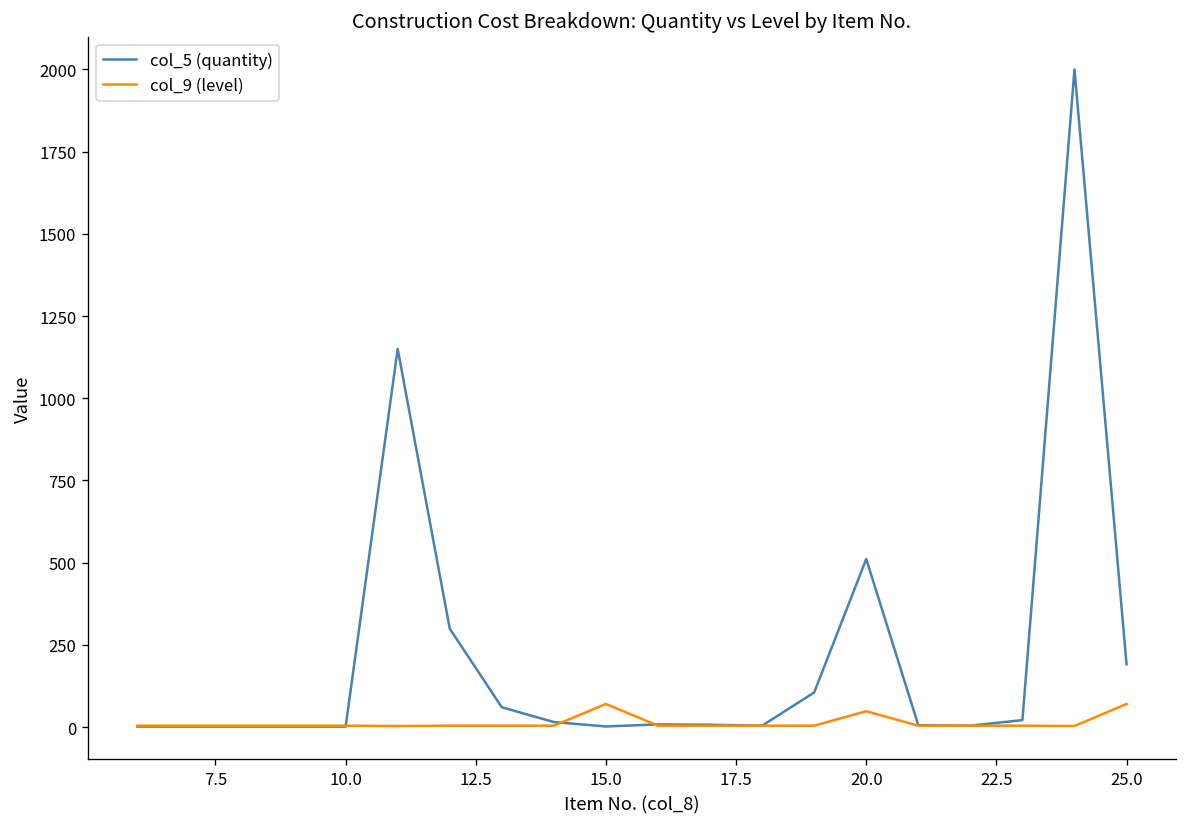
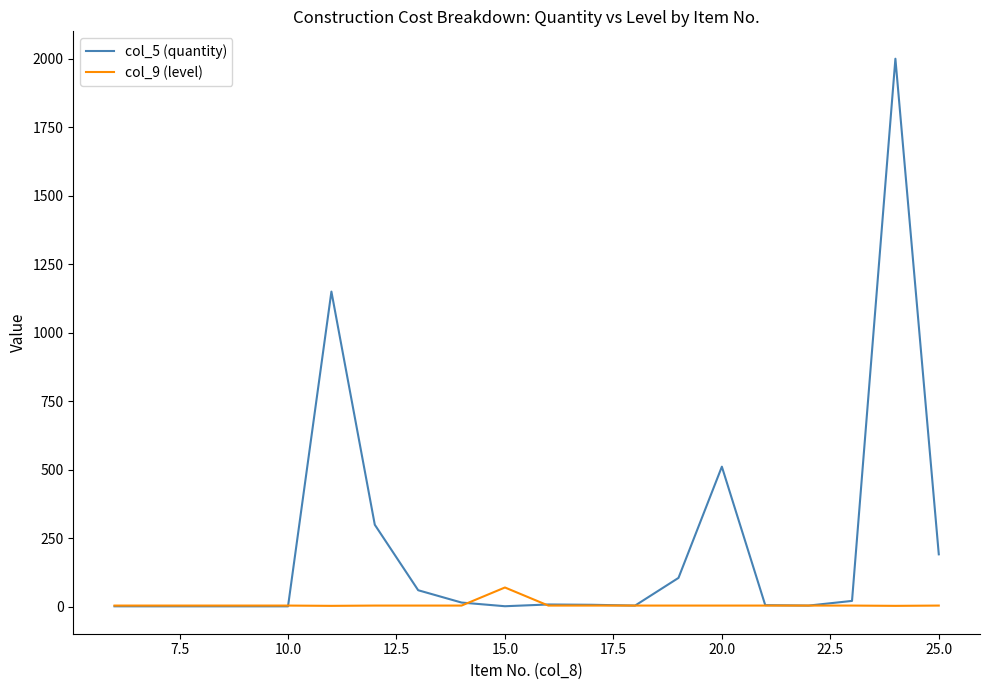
col_9 (level), 20.0: 50 -> 0
col_9 (level), 25.0: 70 -> 0
